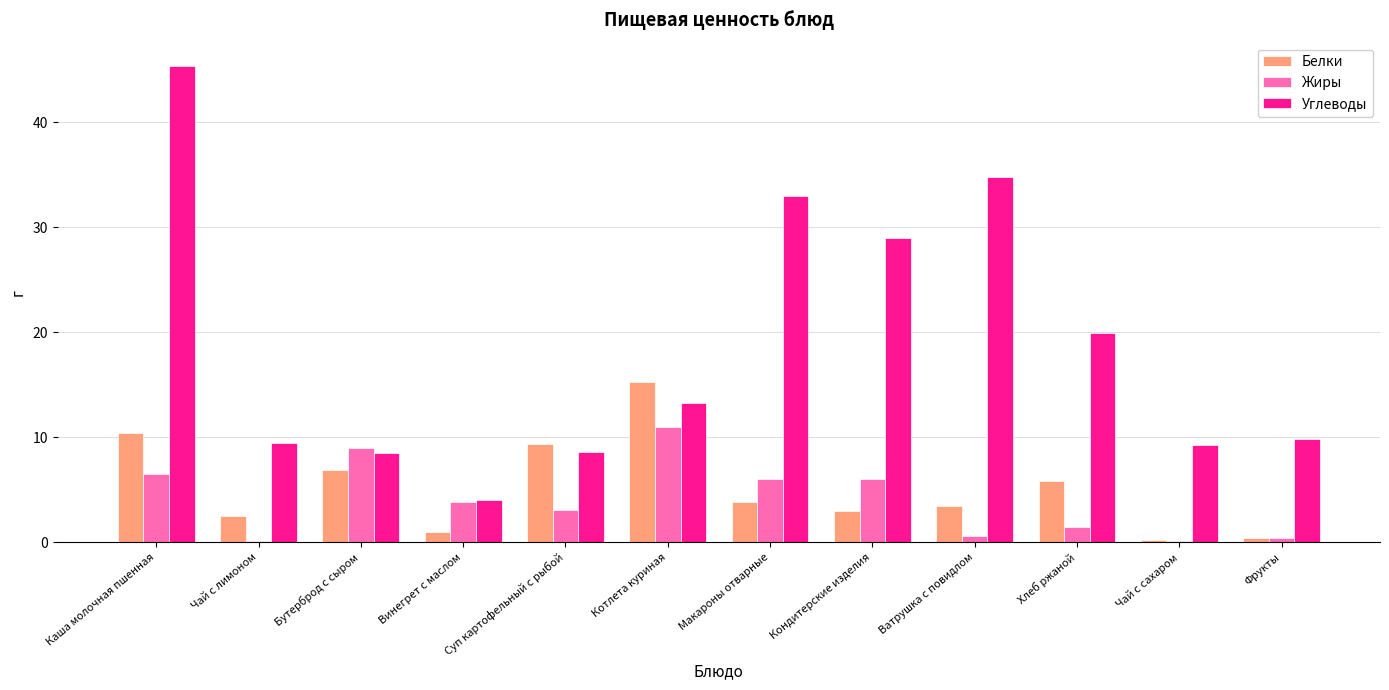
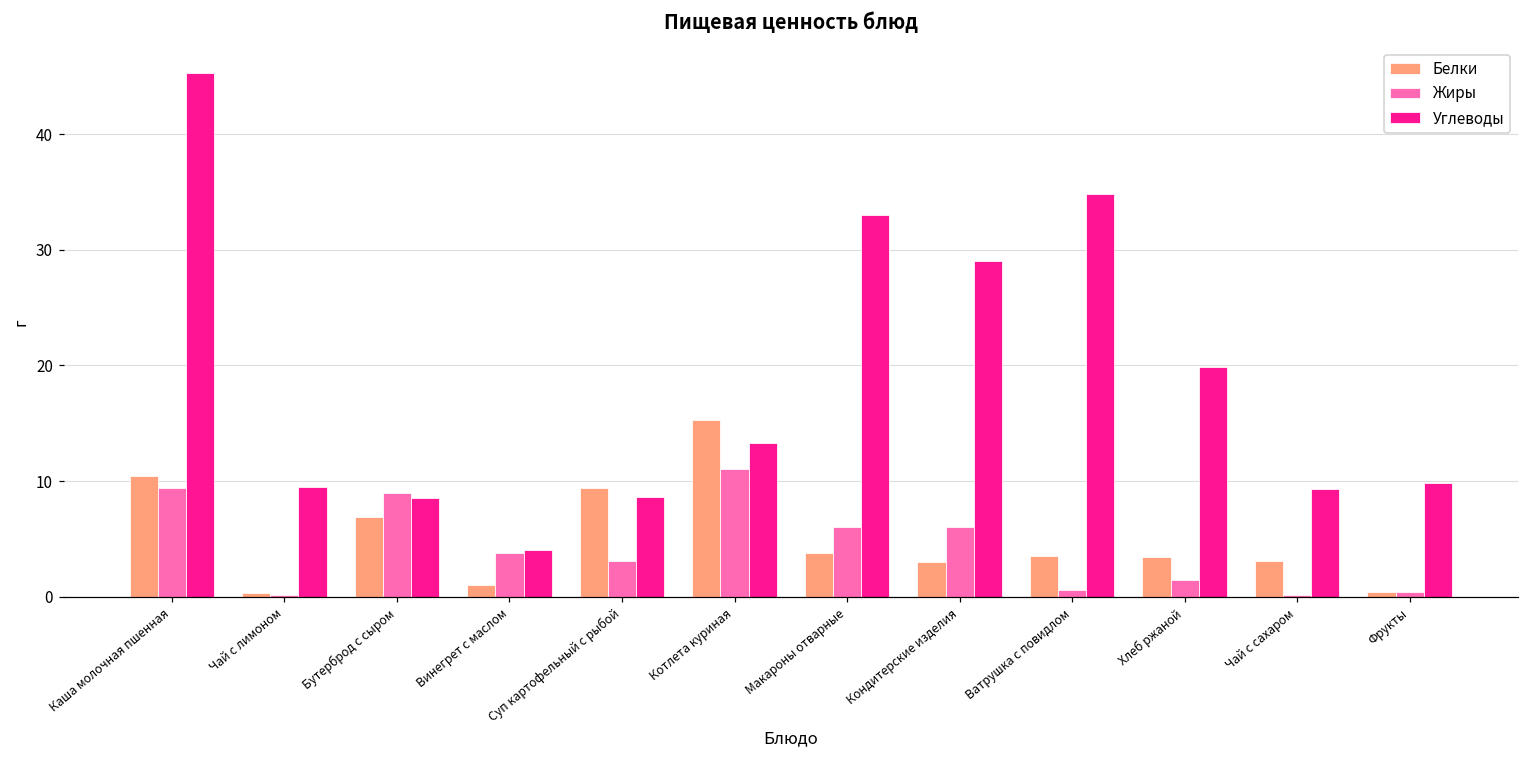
Жиры, Каша молочная пшенная: 6.5 -> 9.4
Белки, Чай с лимоном: 2.5 -> 0.3
Белки, Хлеб ржаной: 5.8 -> 3.4
Белки, Чай с сахаром: 0.2 -> 3.1
